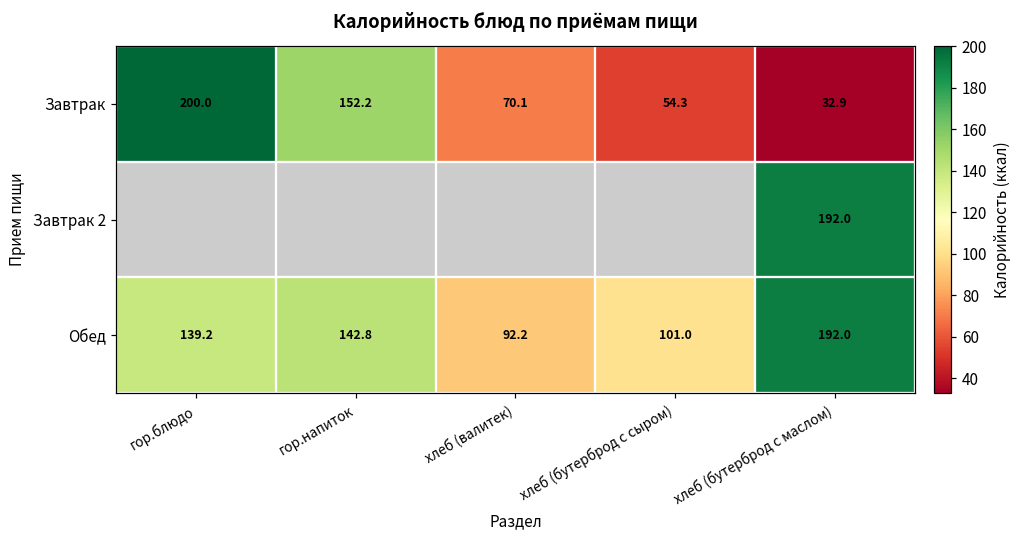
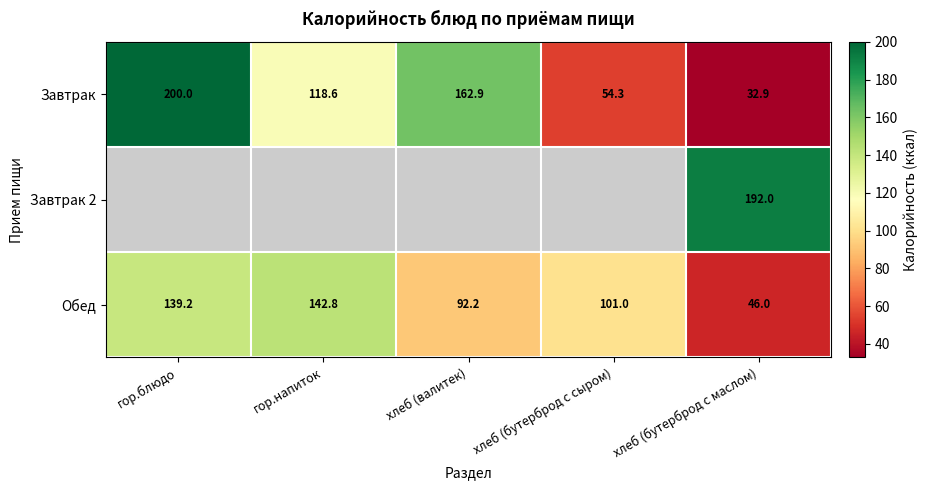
Завтрак, гор.напиток: 152.2 -> 118.6
Завтрак, хлеб (валитек): 70.1 -> 162.9
Обед, хлеб (бутерброд с маслом): 192.0 -> 46.0
